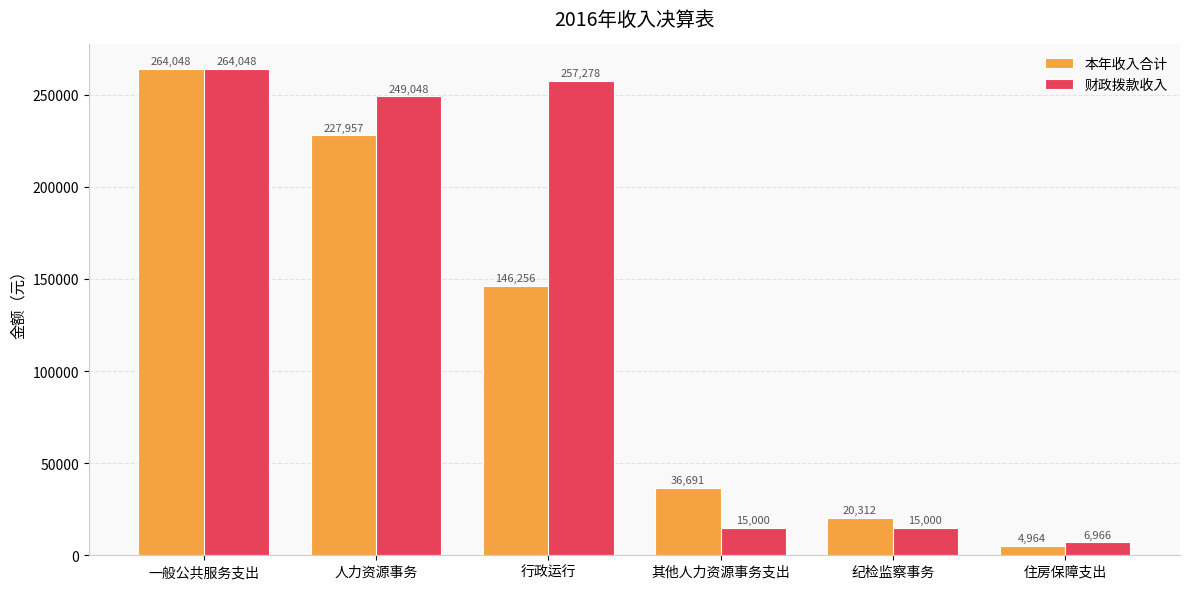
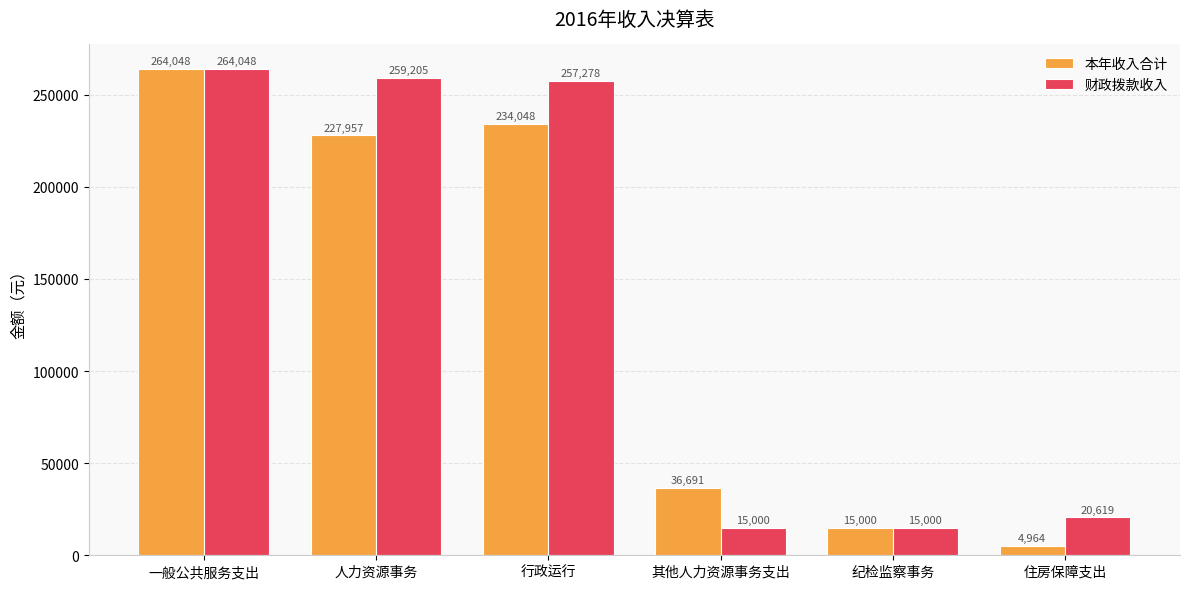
财政拨款收入, 人力资源事务: 249,048 -> 259,205
本年收入合计, 行政运行: 146,256 -> 234,048
本年收入合计, 纪检监察事务: 20,312 -> 15,000
财政拨款收入, 住房保障支出: 6,966 -> 20,619
